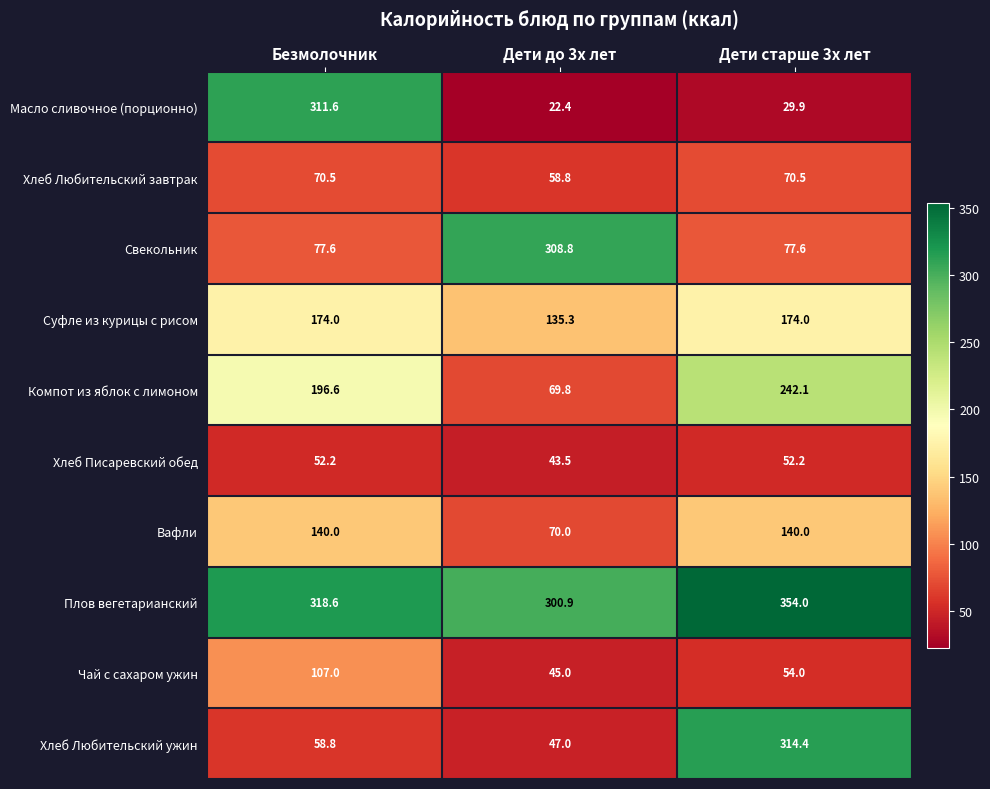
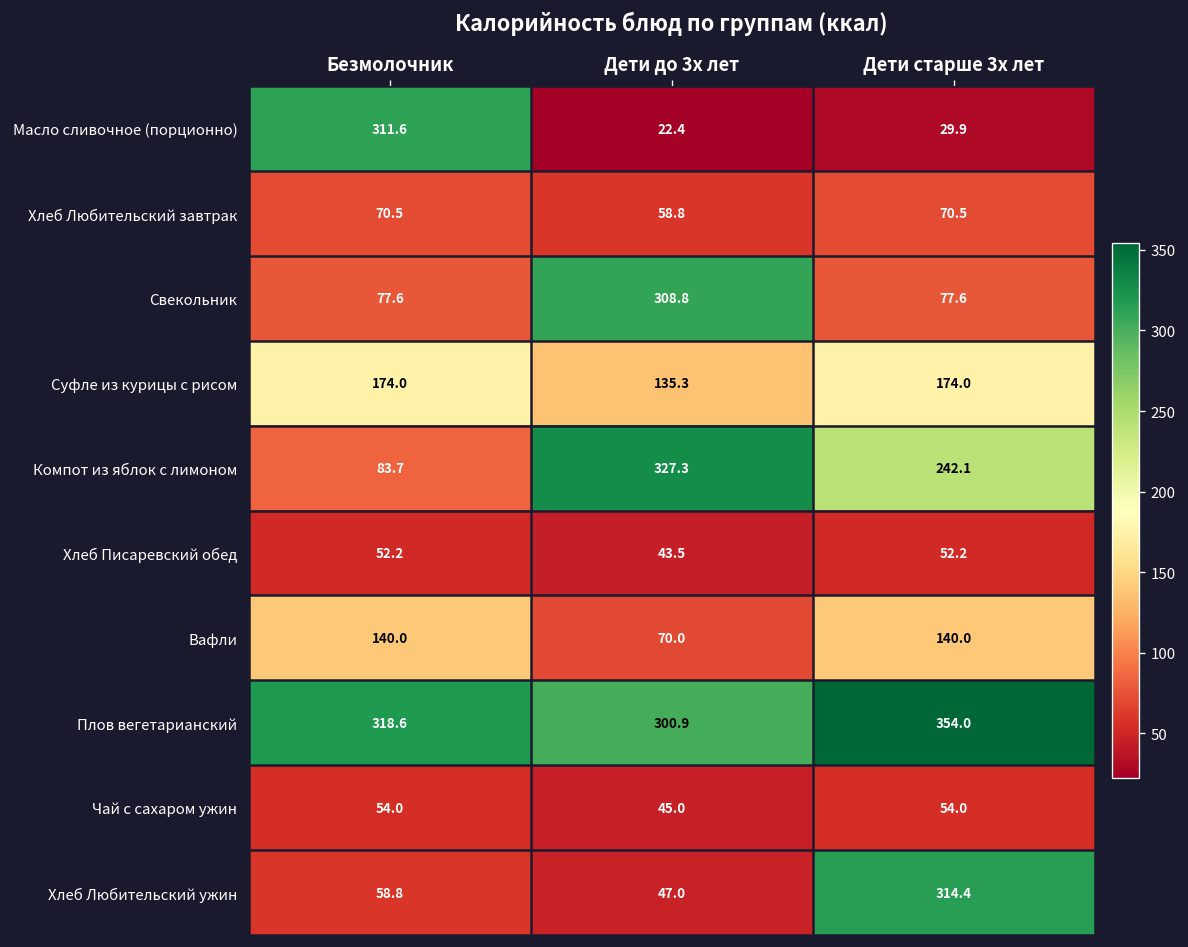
Компот из яблок с лимоном, Безмолочник: 196.6 -> 83.7
Компот из яблок с лимоном, Дети до 3х лет: 69.8 -> 327.3
Чай с сахаром ужин, Безмолочник: 107.0 -> 54.0
